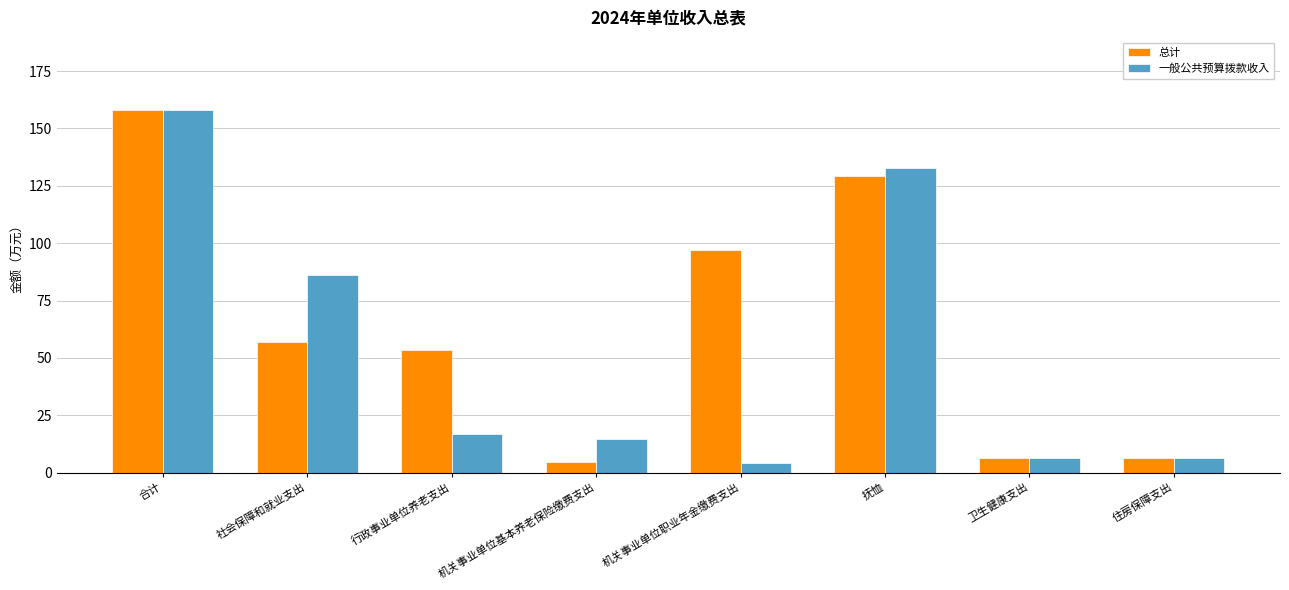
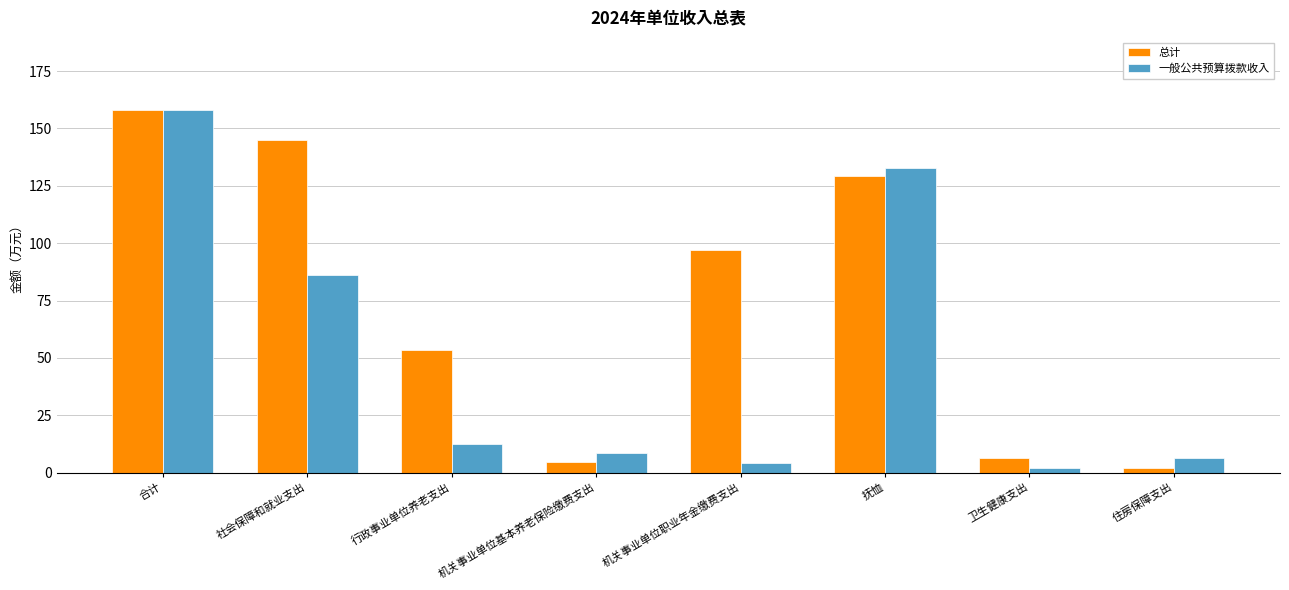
总计, 社会保障和就业支出: 57 -> 145
一般公共预算拨款收入, 行政事业单位养老支出: 17 -> 13
一般公共预算拨款收入, 机关事业单位基本养老保险缴费支出: 15 -> 8
一般公共预算拨款收入, 卫生健康支出: 6 -> 2
总计, 住房保障支出: 6 -> 2
